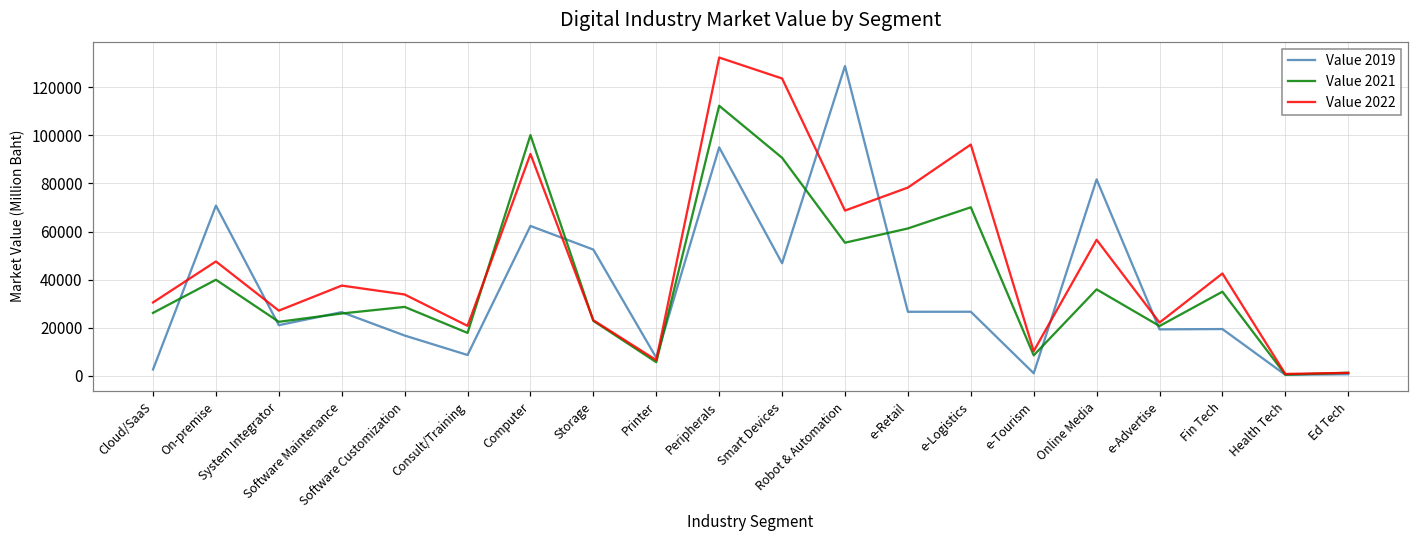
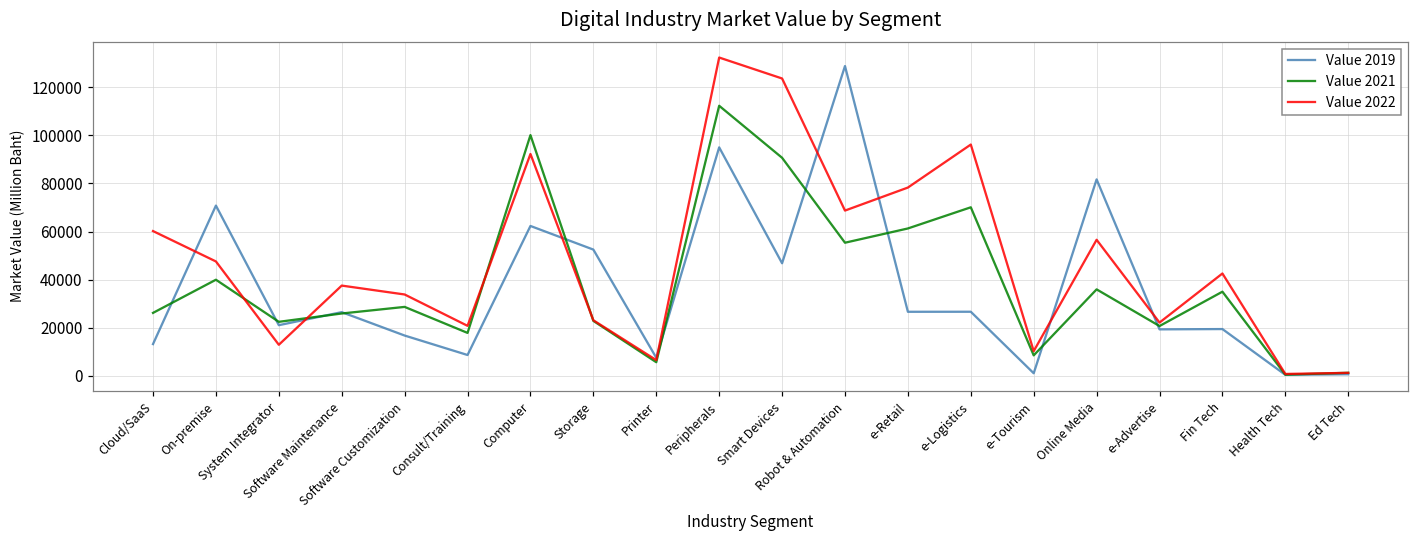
Value 2019, Cloud/SaaS: 3000 -> 13000
Value 2022, Cloud/SaaS: 30000 -> 60000
Value 2022, System Integrator: 27000 -> 13000
